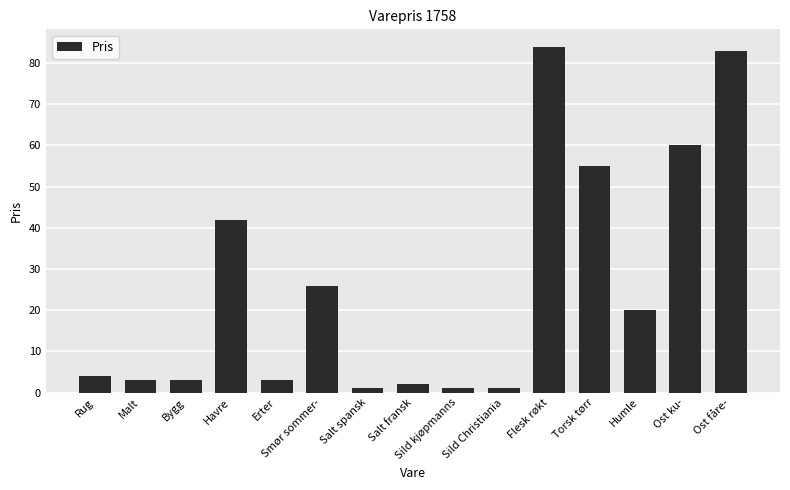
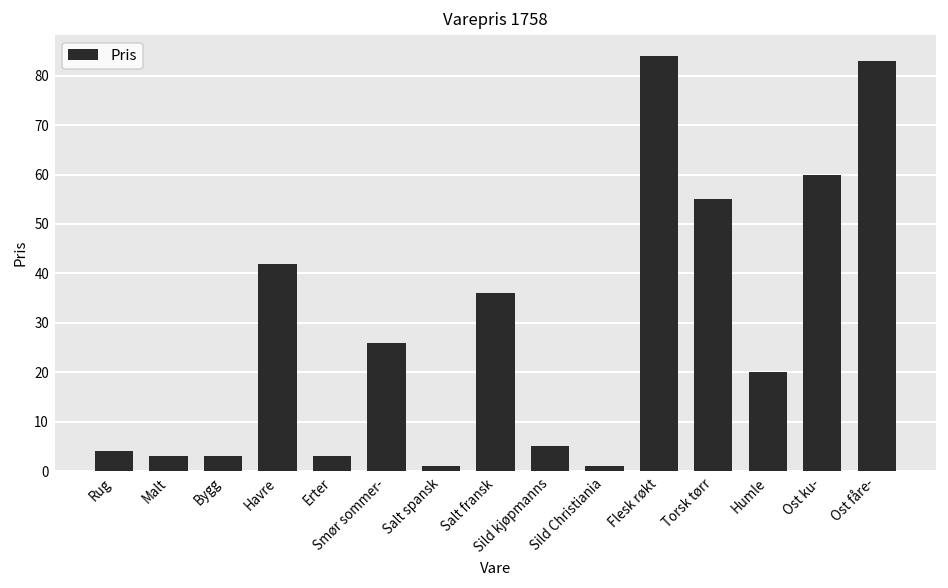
Salt fransk: 2 -> 36
Sild kjøpmanns: 1 -> 5
